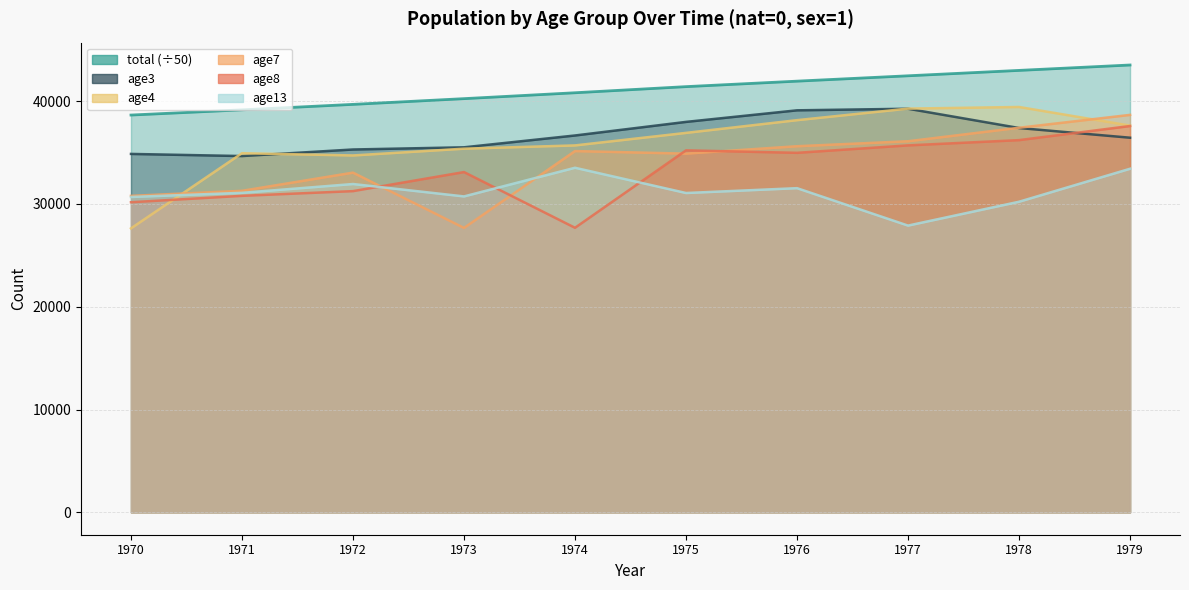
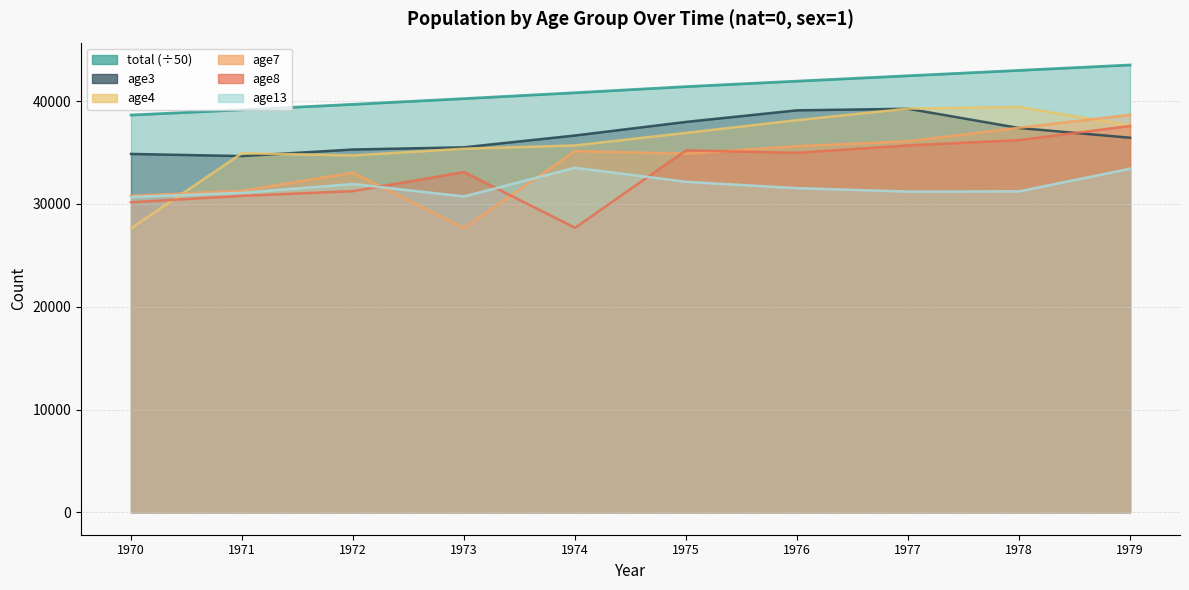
age13, 1975: 31100 -> 32100
age13, 1977: 27900 -> 31200
age13, 1978: 30200 -> 31200
